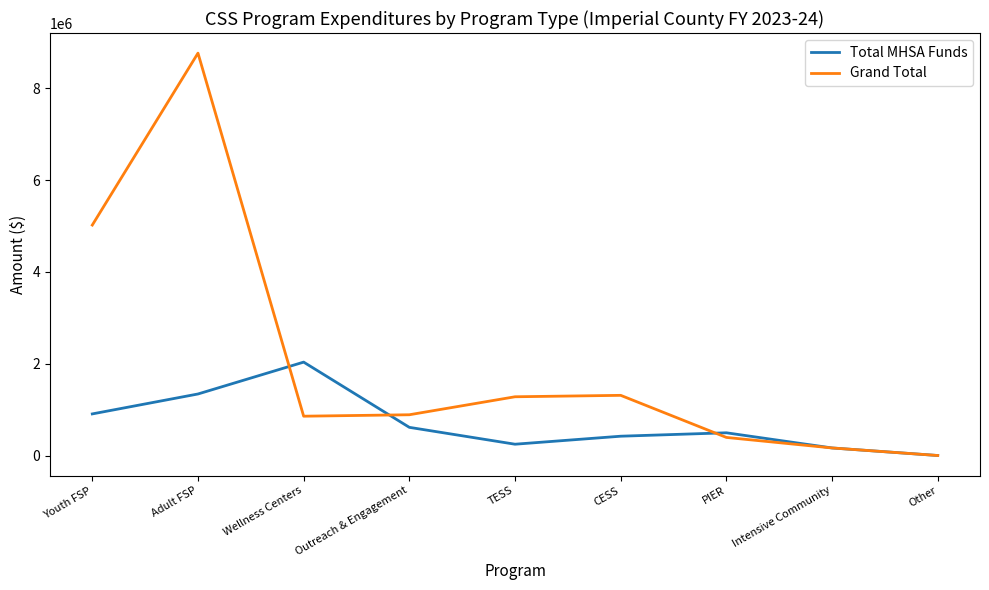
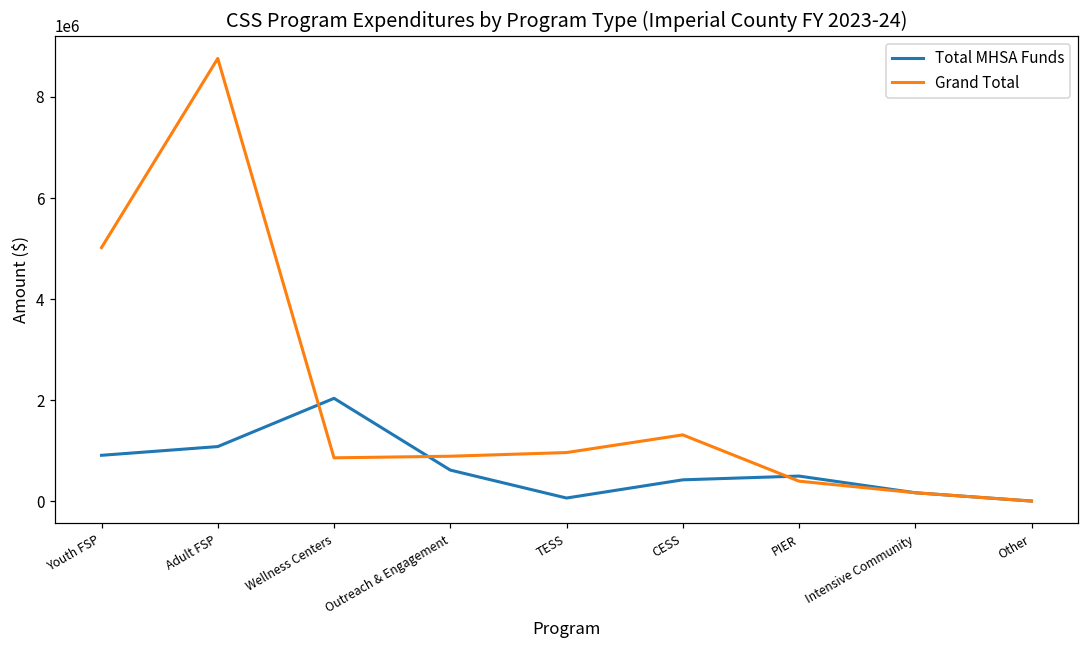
Total MHSA Funds, Adult FSP: 1300000 -> 1100000
Total MHSA Funds, TESS: 200000 -> 100000
Grand Total, TESS: 1300000 -> 1000000
